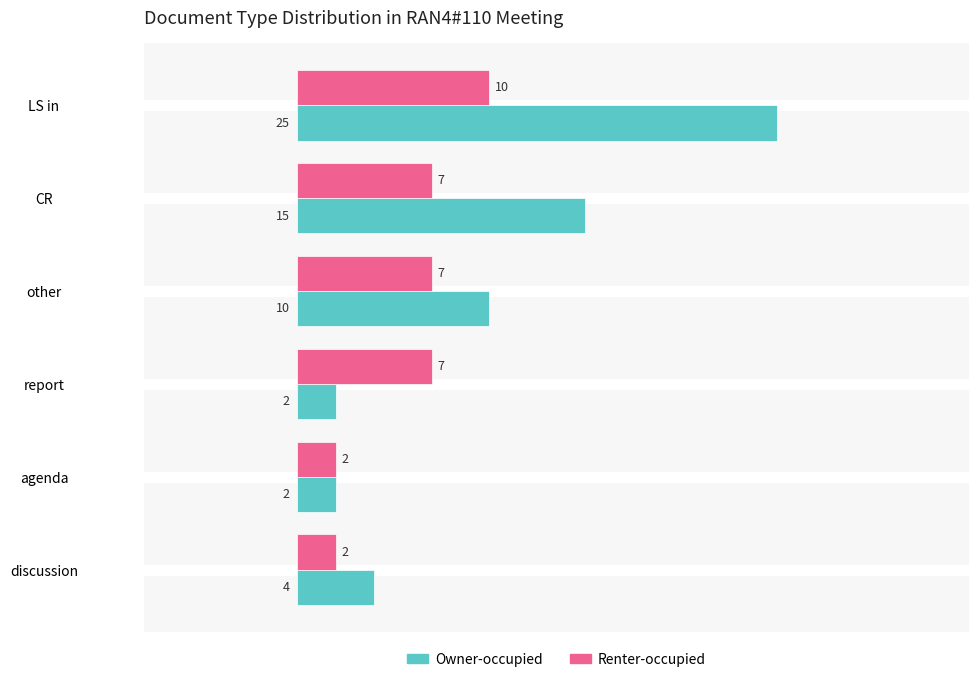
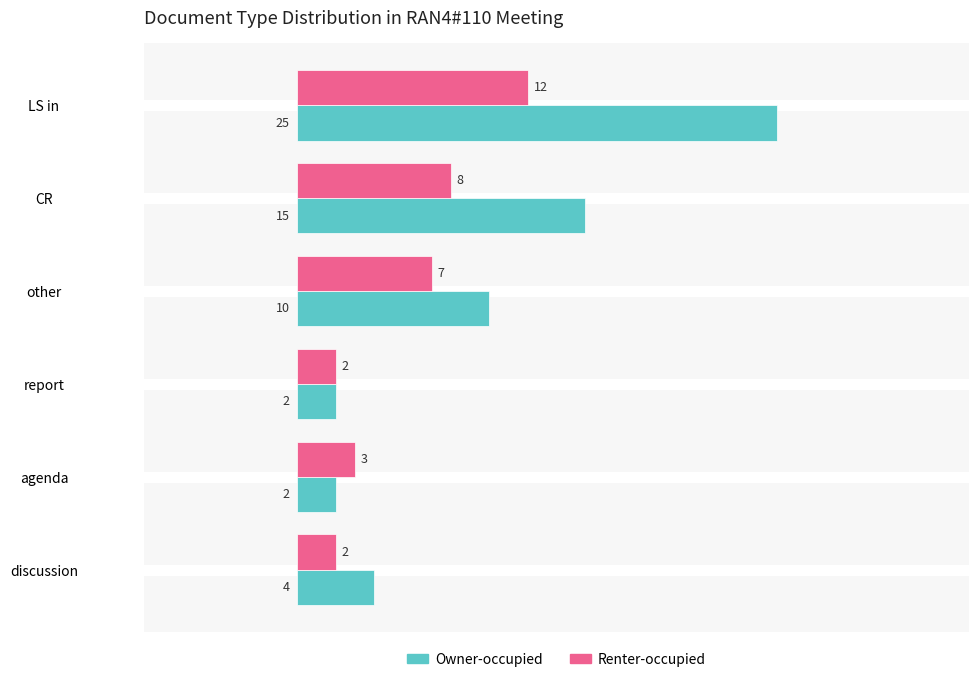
Renter-occupied, LS in: 10 -> 12
Renter-occupied, CR: 7 -> 8
Renter-occupied, report: 7 -> 2
Renter-occupied, agenda: 2 -> 3
